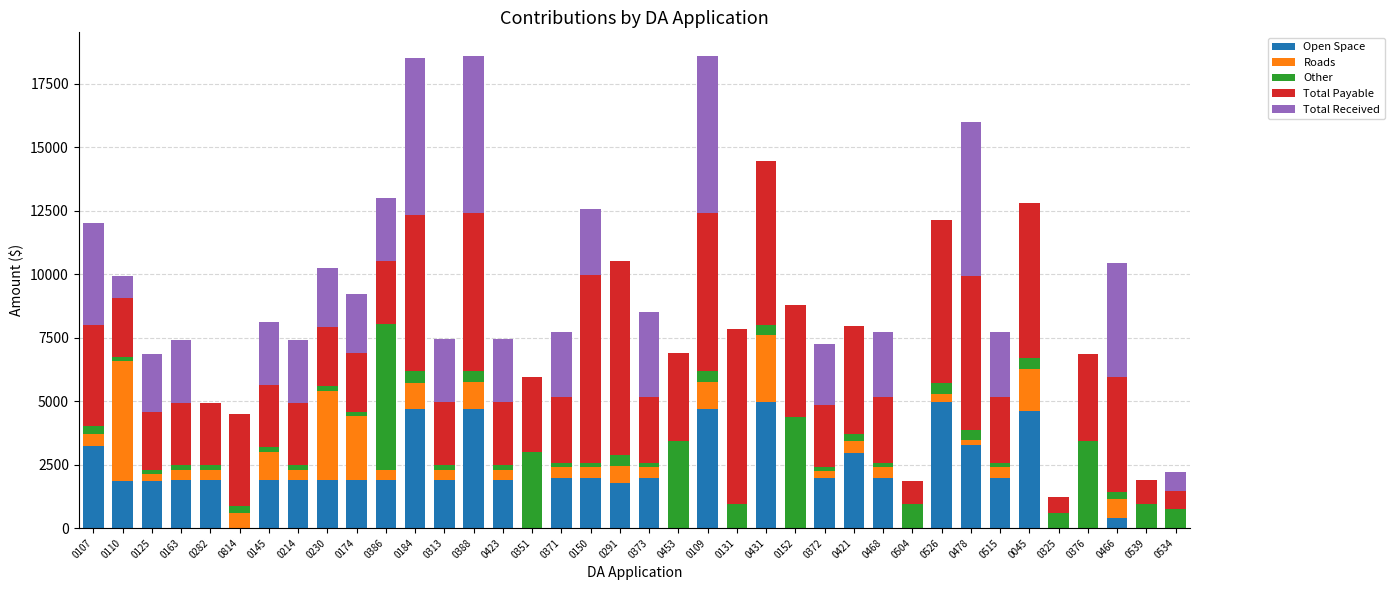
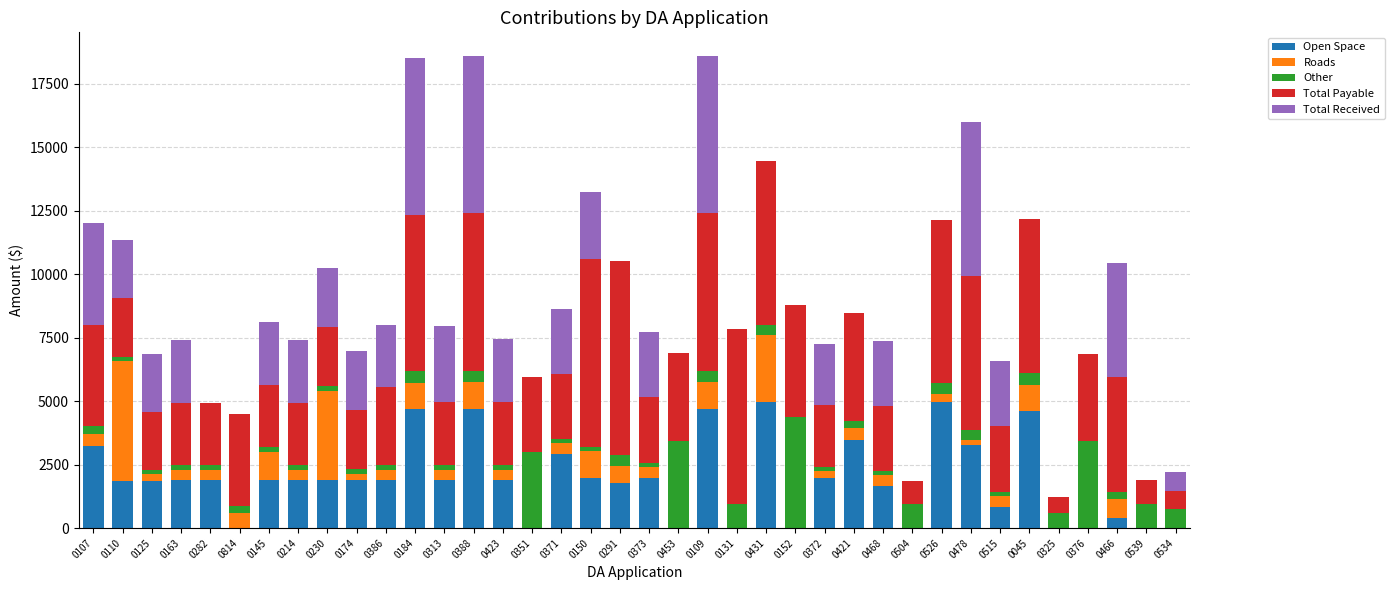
Total Received, 0110: 900 -> 2300
Roads, 0174: 2500 -> 300
Other, 0386: 5800 -> 200
Total Payable, 0386: 2500 -> 3100
Total Received, 0313: 2500 -> 3000
Open Space, 0371: 2000 -> 2900
Roads, 0150: 400 -> 1100
Total Received, 0373: 3400 -> 2600
Open Space, 0421: 2900 -> 3500
Open Space, 0468: 2000 -> 1700
Open Space, 0515: 2000 -> 800
Roads, 0045: 1600 -> 1000
